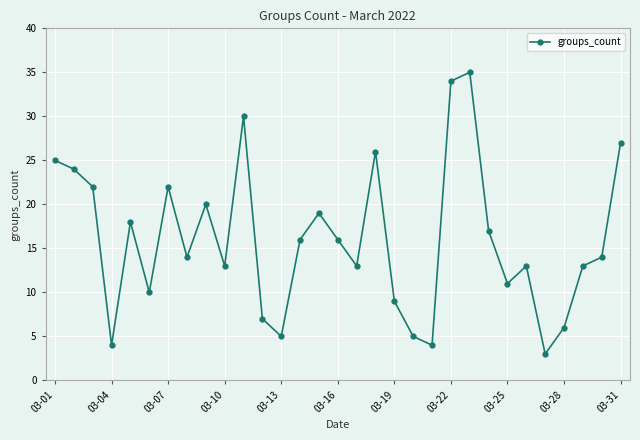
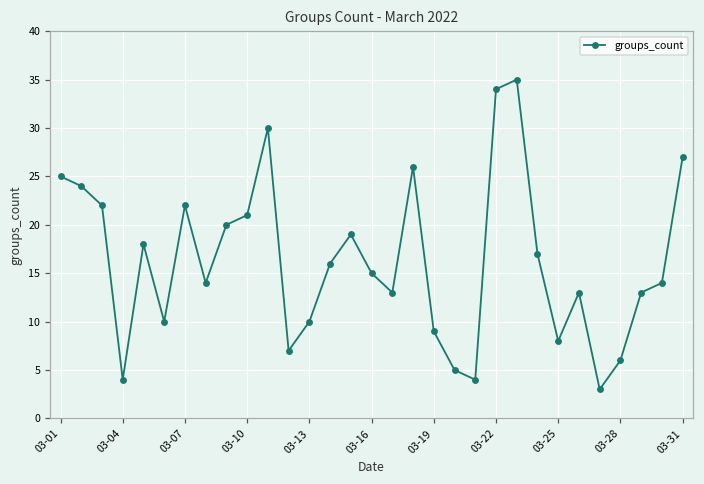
03-10: 13 -> 21
03-13: 5 -> 10
03-16: 16 -> 15
03-25: 11 -> 8
